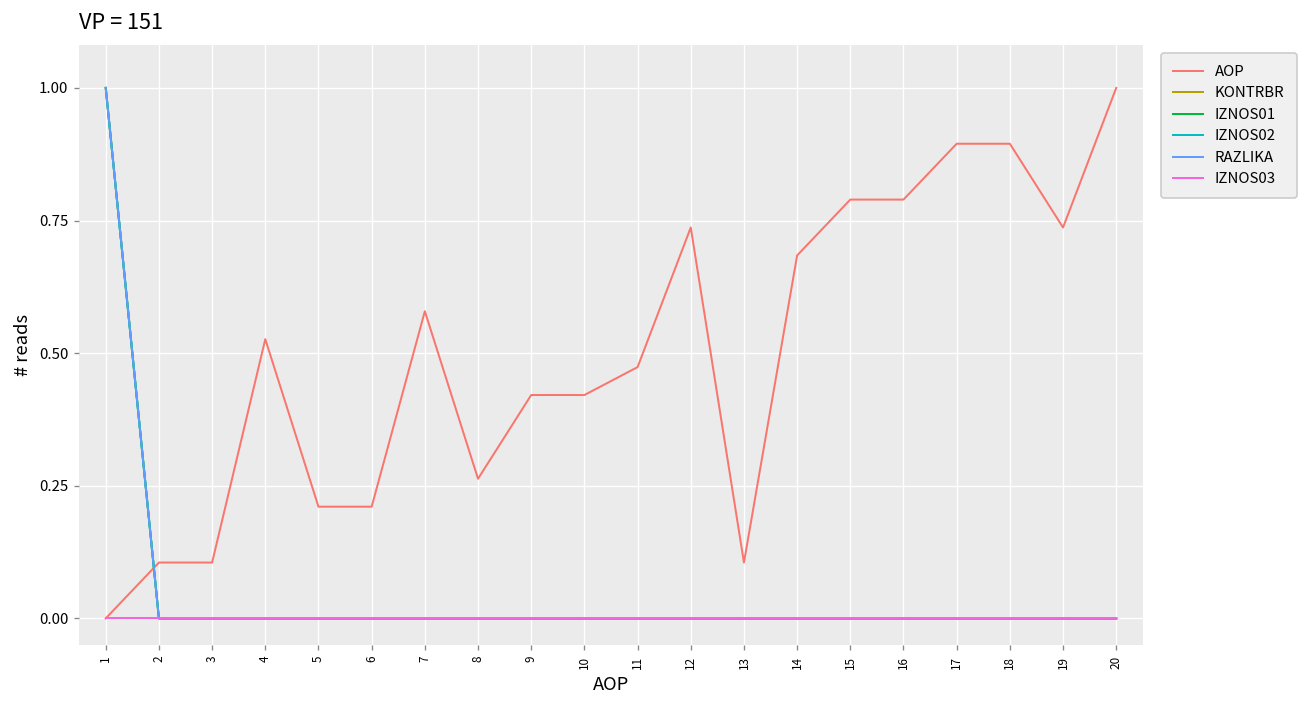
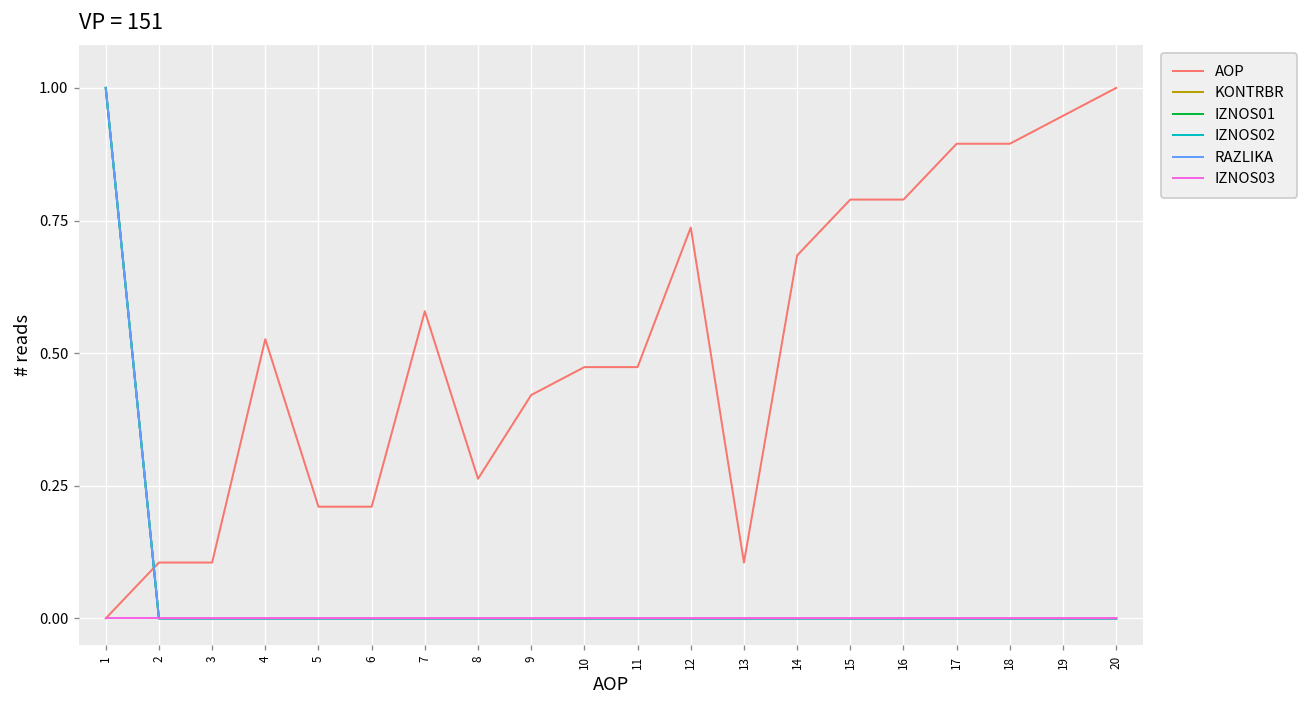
AOP, 10: 0.42 -> 0.47
AOP, 19: 0.74 -> 0.95
